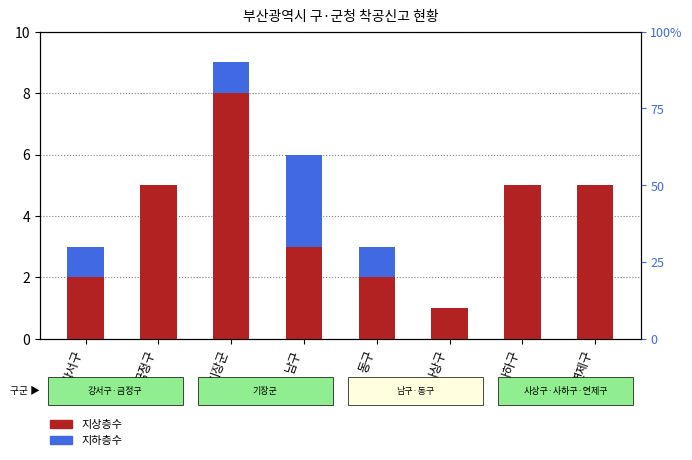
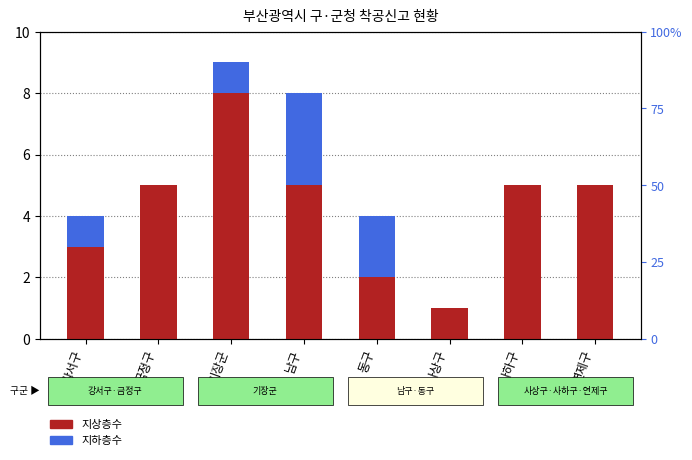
지상층수, 강서구: 2 -> 3
지상층수, 남구: 3 -> 5
지하층수, 동구: 1 -> 2
